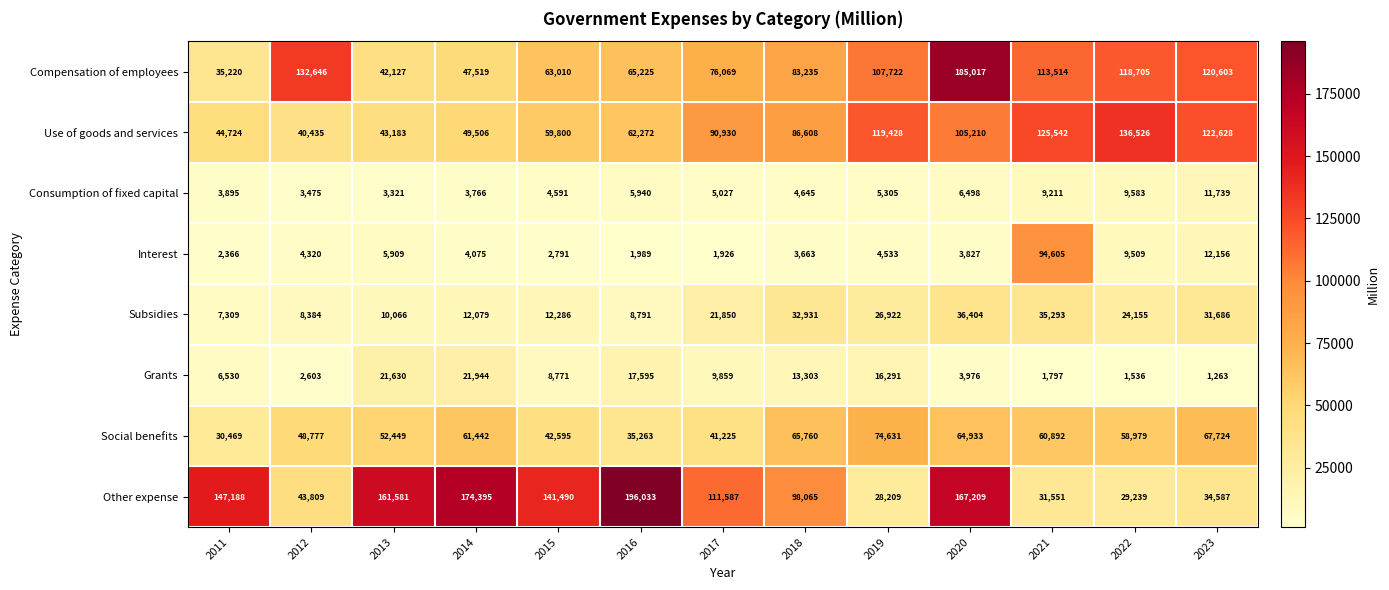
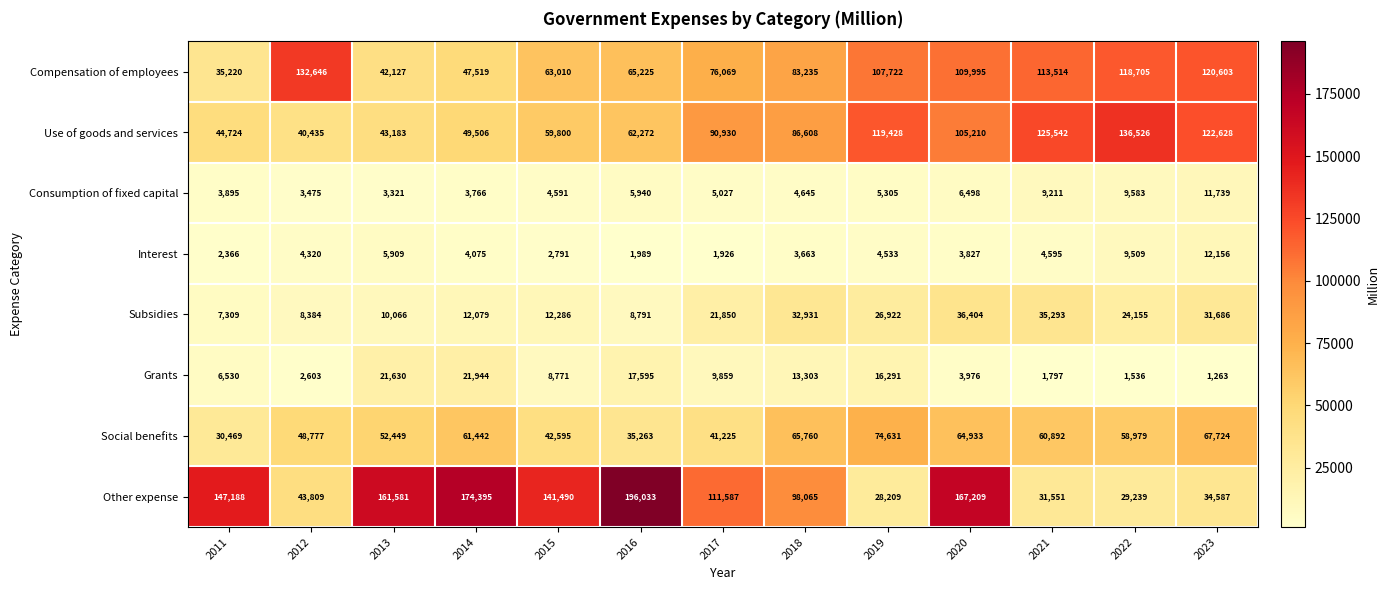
Compensation of employees, 2020: 185,017 -> 109,995
Interest, 2021: 94,605 -> 4,595
